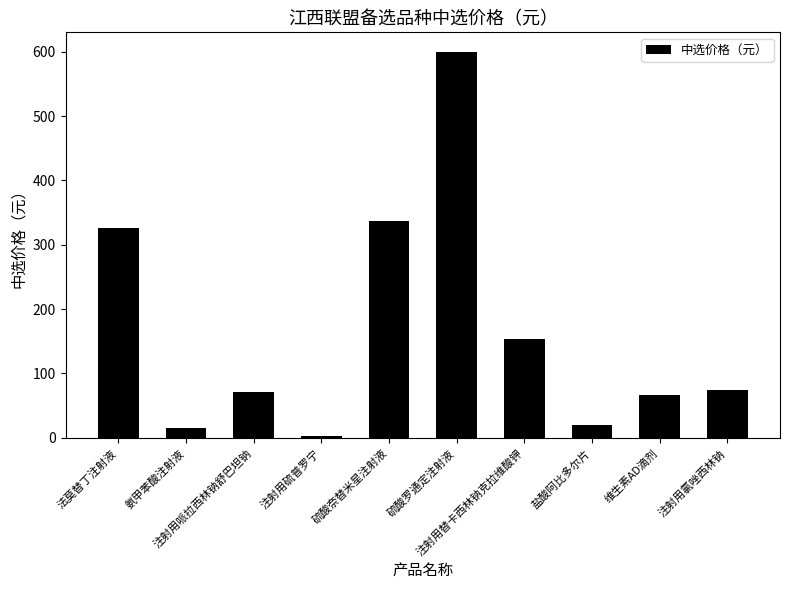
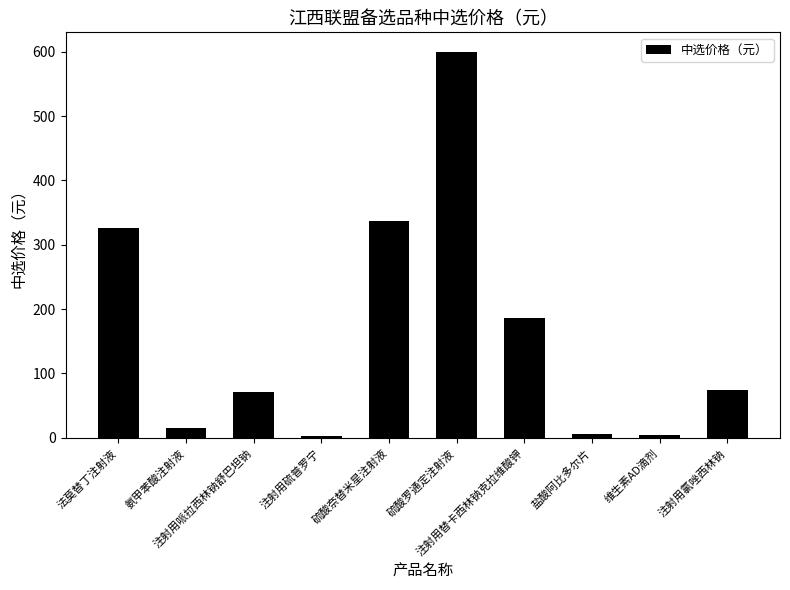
注射用替卡西林钠克拉维酸钾: 150 -> 190
盐酸阿比多尔片: 20 -> 10
维生素AD滴剂: 70 -> 0
